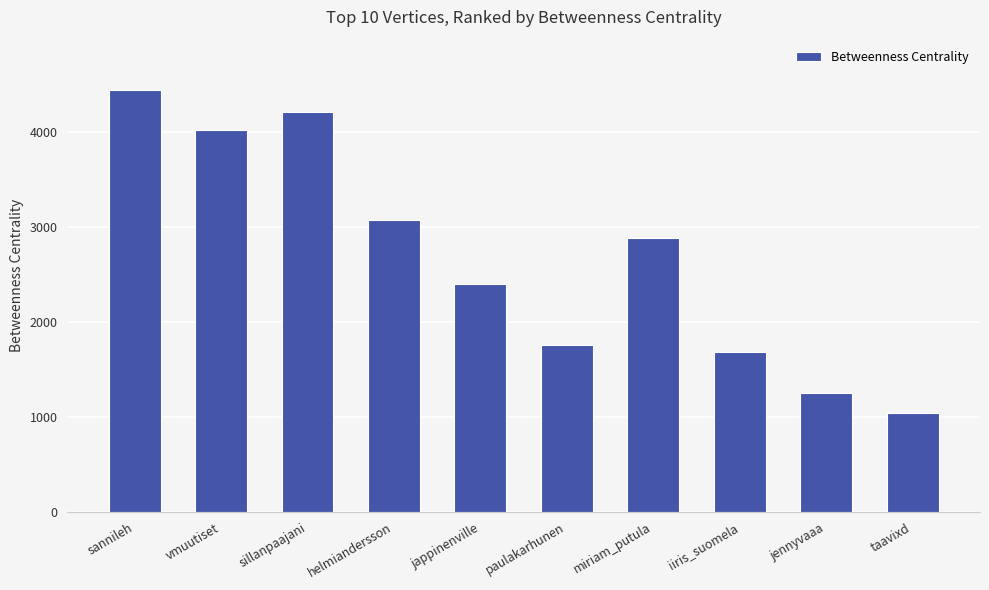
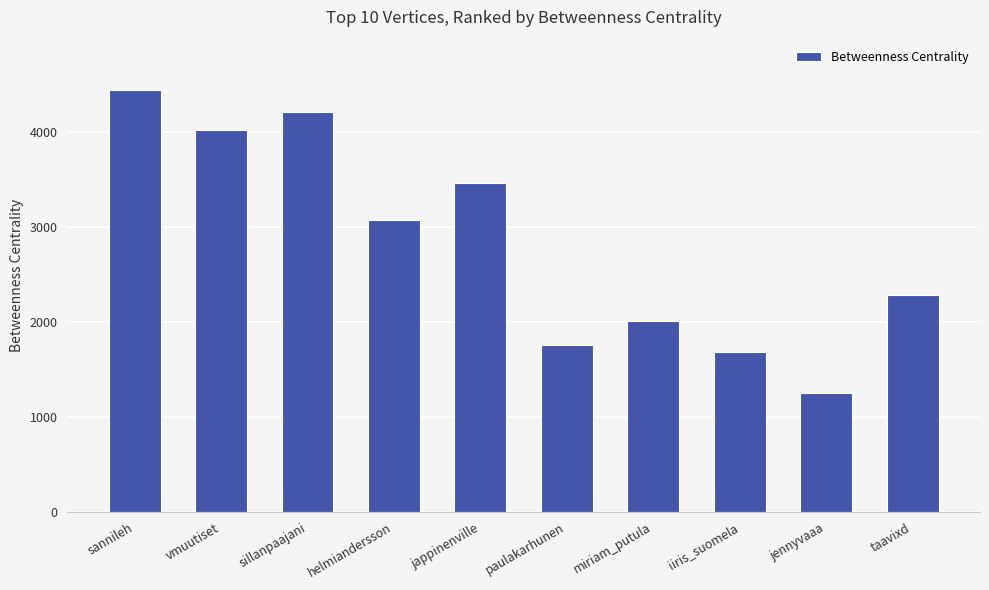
jappinenville: 2400 -> 3500
miriam_putula: 2900 -> 2000
taavixd: 1000 -> 2300
